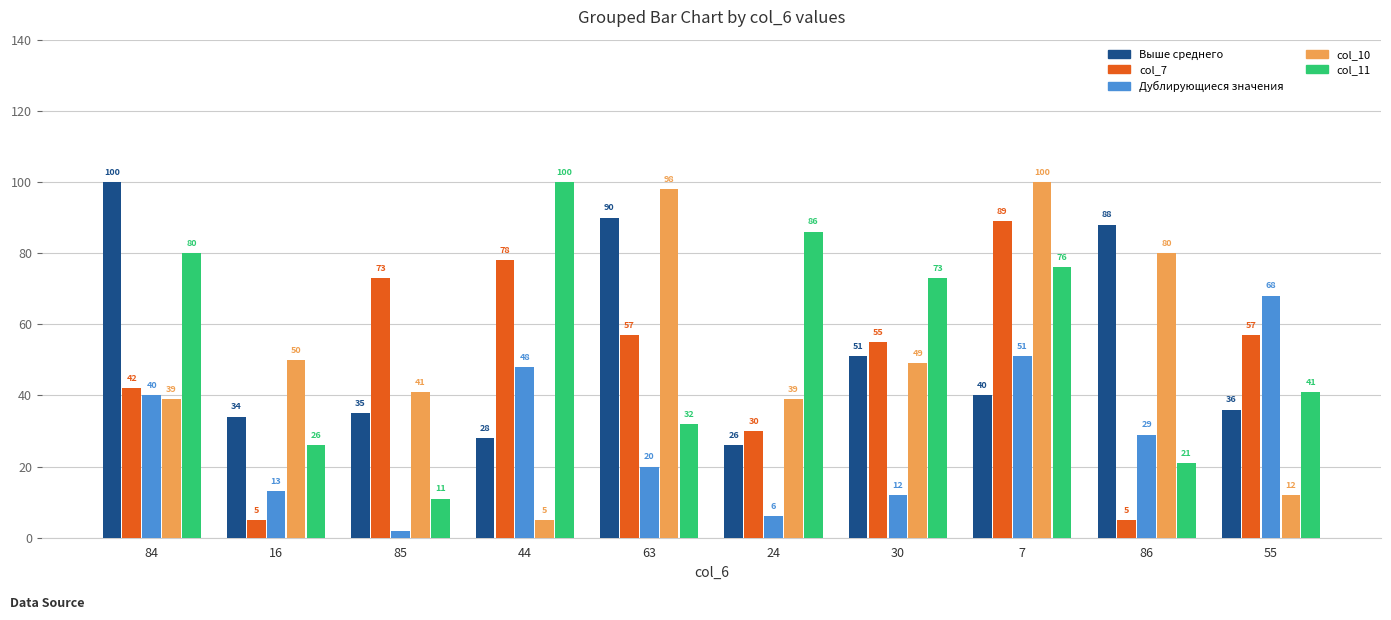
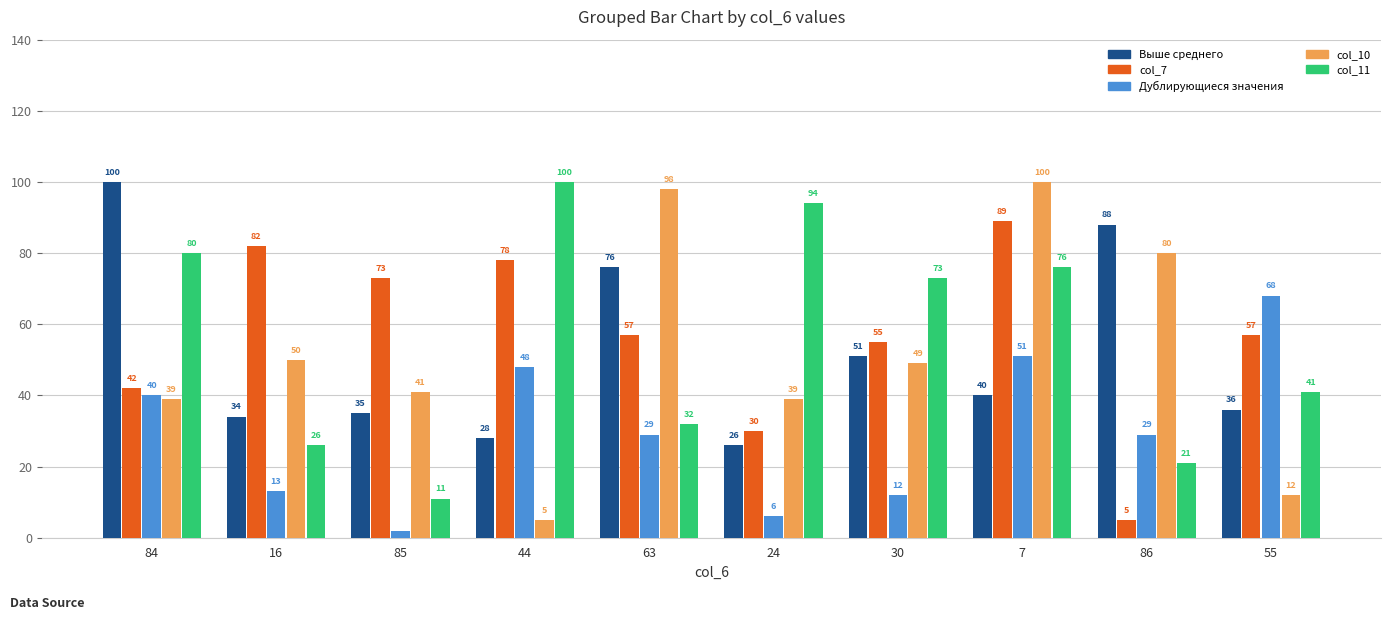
col_7, 16: 5 -> 82
Выше среднего, 63: 90 -> 76
Дублирующиеся значения, 63: 20 -> 29
col_11, 24: 86 -> 94
